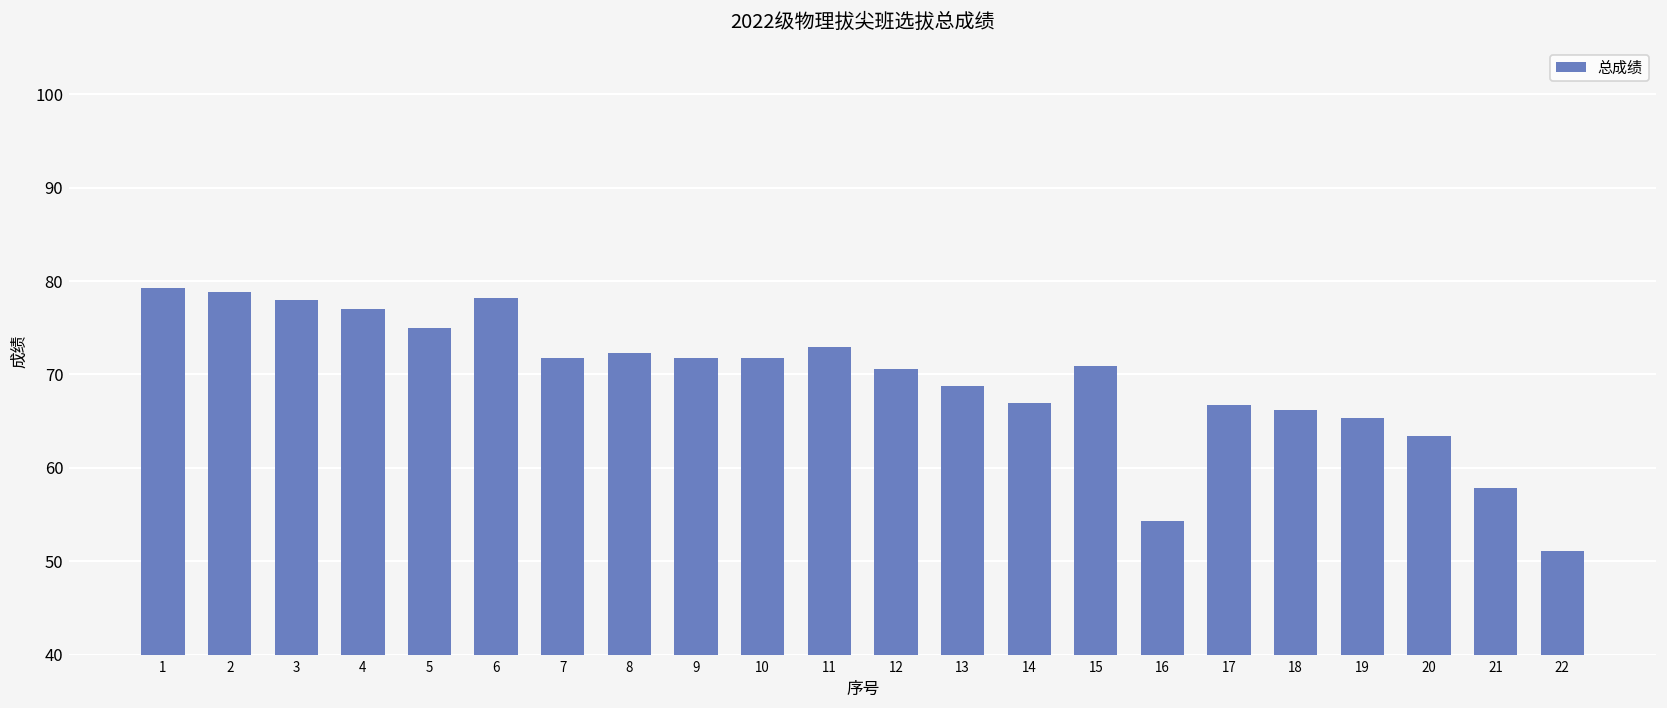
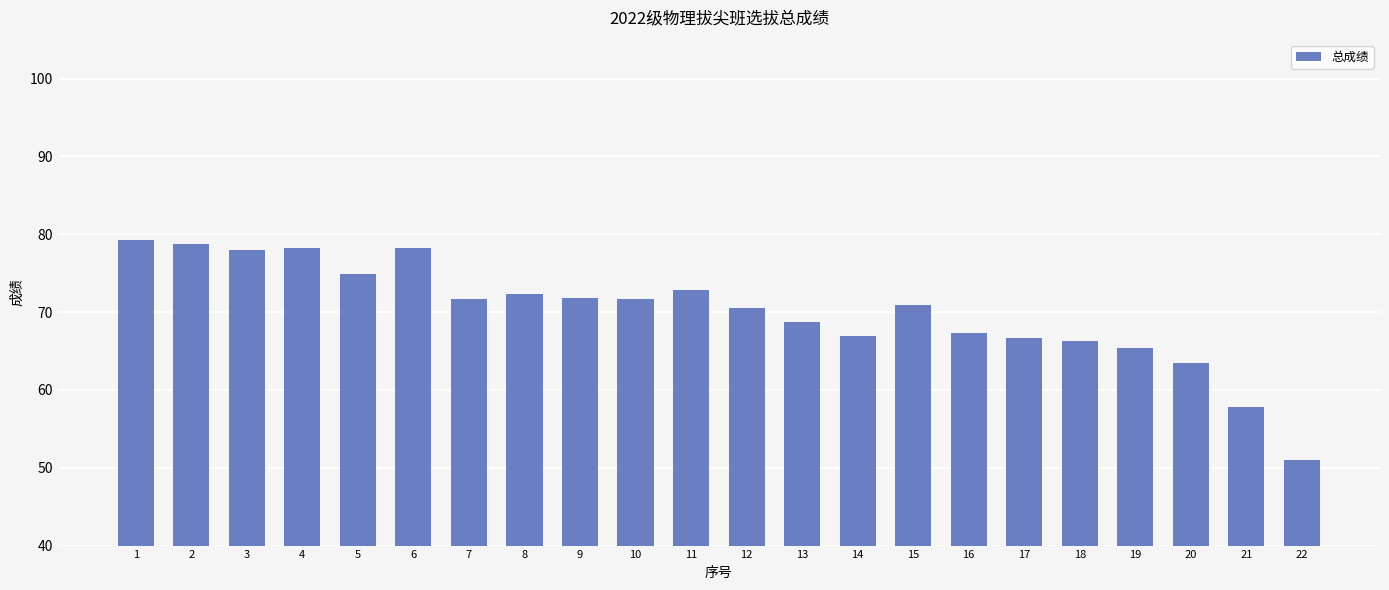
4: 77 -> 78
16: 54 -> 67
